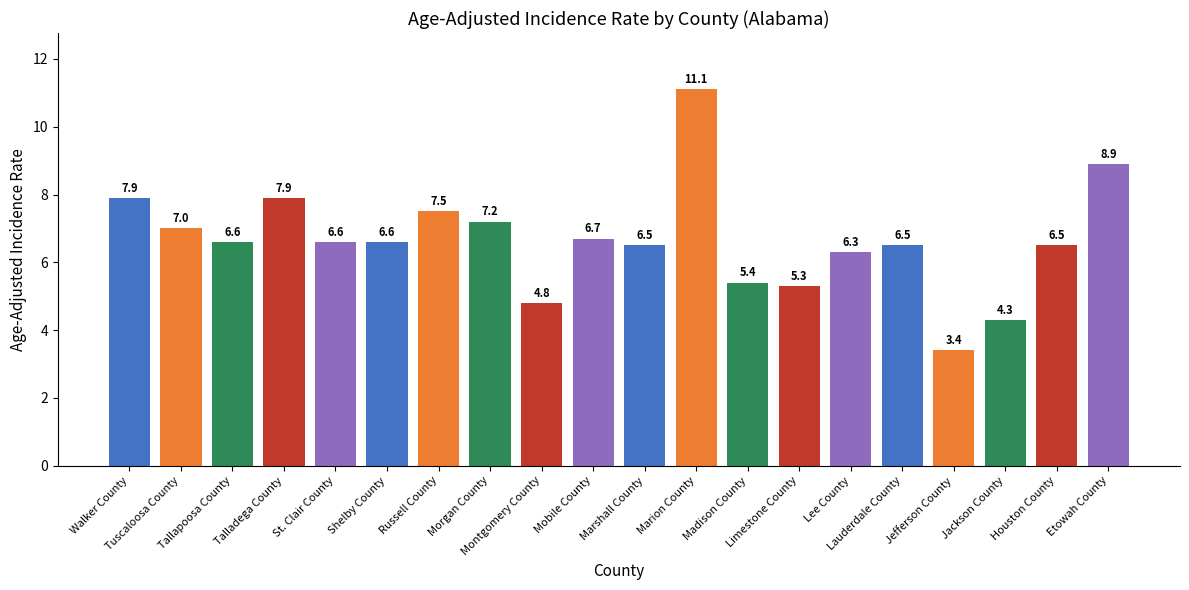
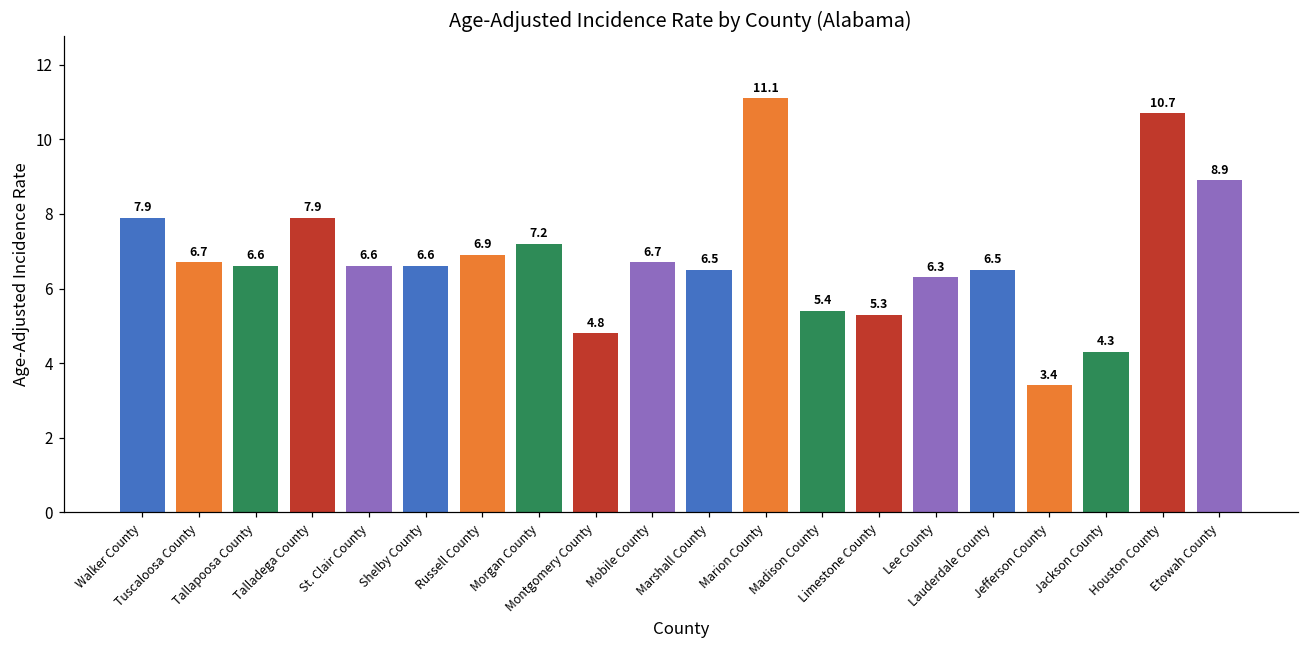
Tuscaloosa County: 7.0 -> 6.7
Russell County: 7.5 -> 6.9
Houston County: 6.5 -> 10.7
